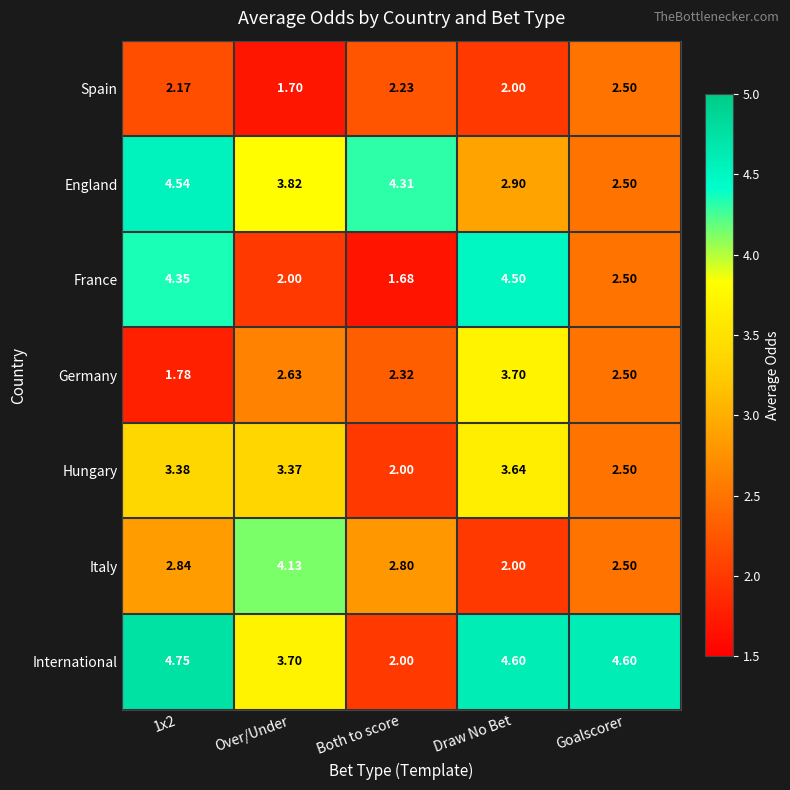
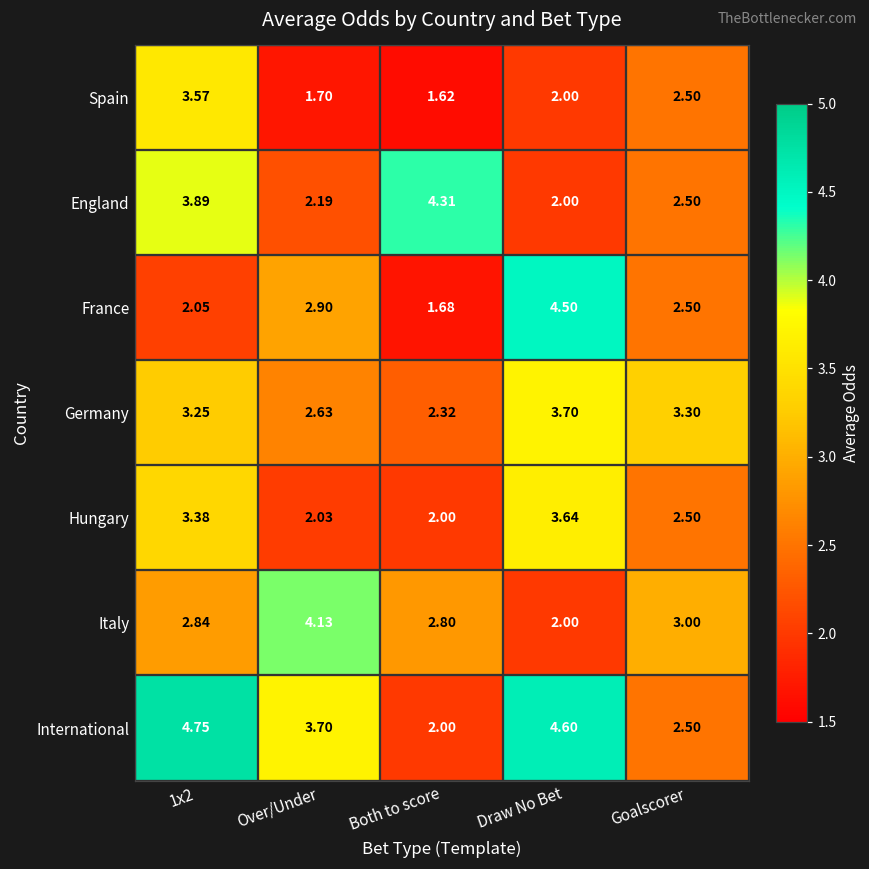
Spain, 1x2: 2.17 -> 3.57
Spain, Both to score: 2.23 -> 1.62
England, 1x2: 4.54 -> 3.89
England, Over/Under: 3.82 -> 2.19
England, Draw No Bet: 2.90 -> 2.00
France, 1x2: 4.35 -> 2.05
France, Over/Under: 2.00 -> 2.90
Germany, 1x2: 1.78 -> 3.25
Germany, Goalscorer: 2.50 -> 3.30
Hungary, Over/Under: 3.37 -> 2.03
Italy, Goalscorer: 2.50 -> 3.00
International, Goalscorer: 4.60 -> 2.50
